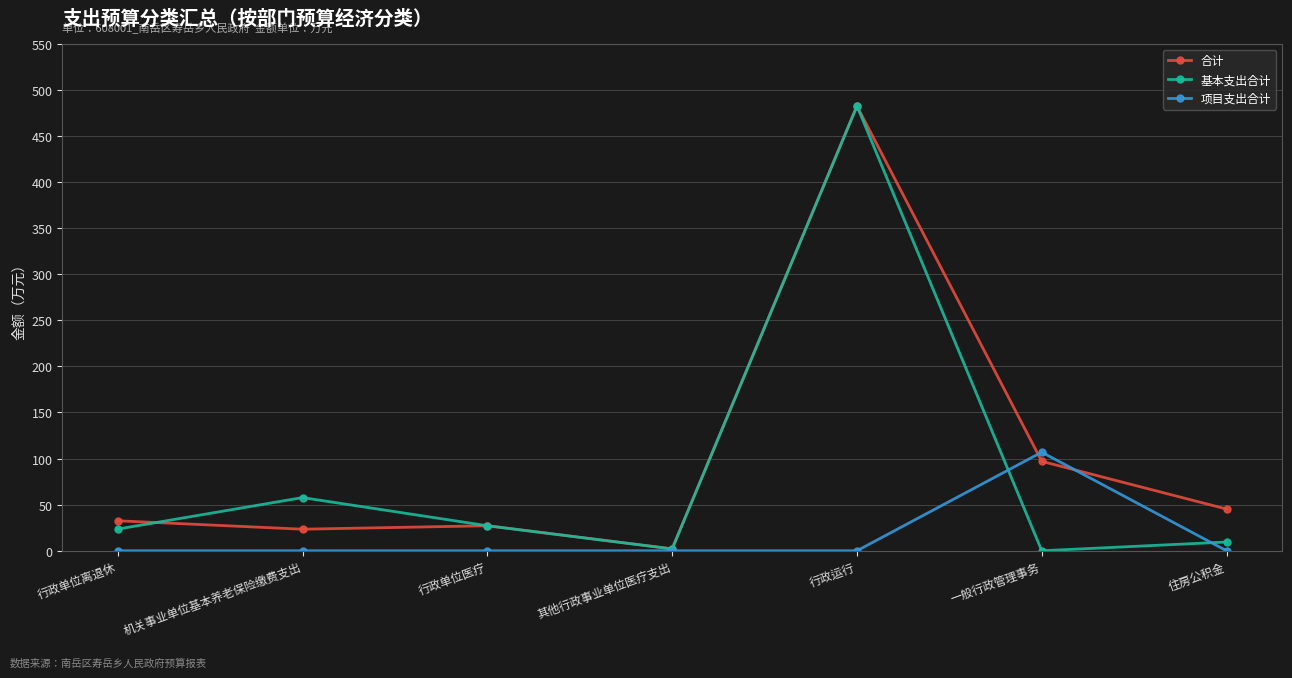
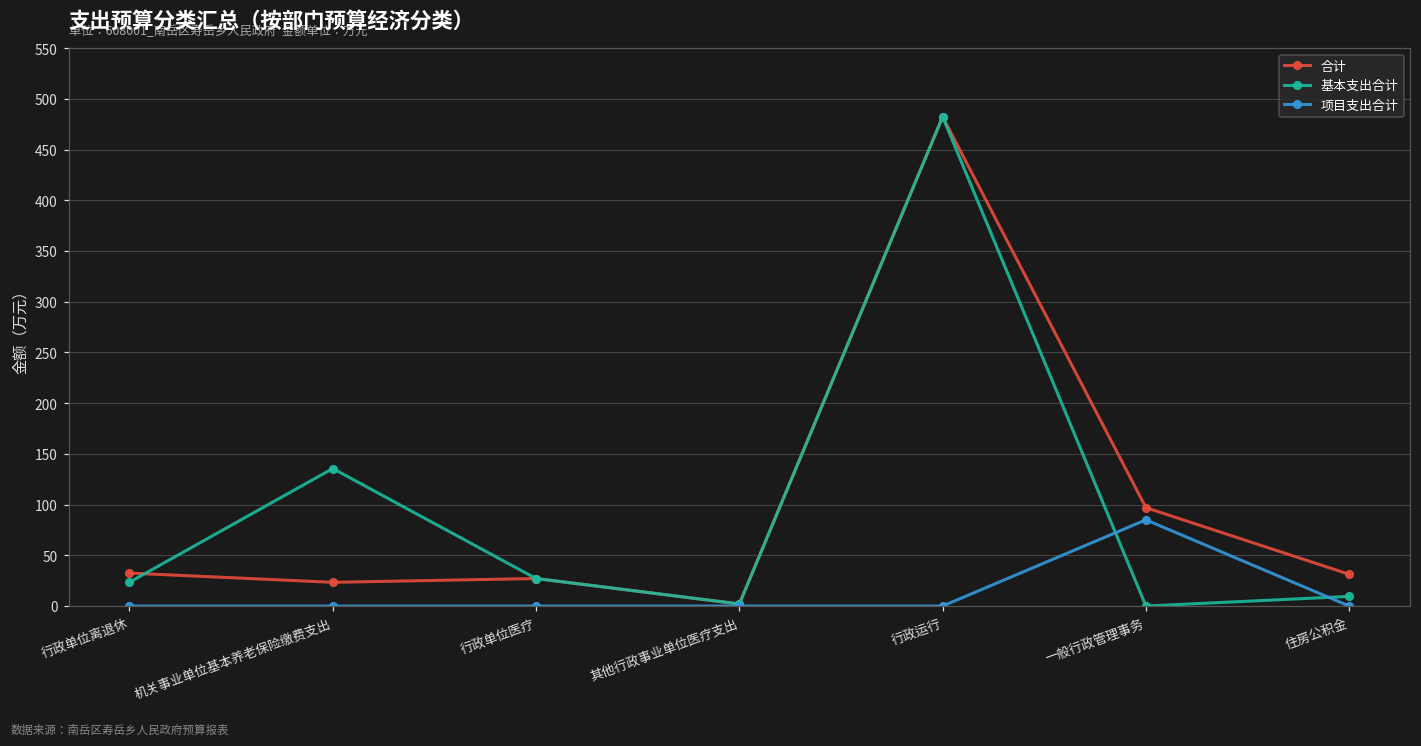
基本支出合计, 机关事业单位基本养老保险缴费支出: 60 -> 140
项目支出合计, 一般行政管理事务: 110 -> 90
合计, 住房公积金: 50 -> 30
